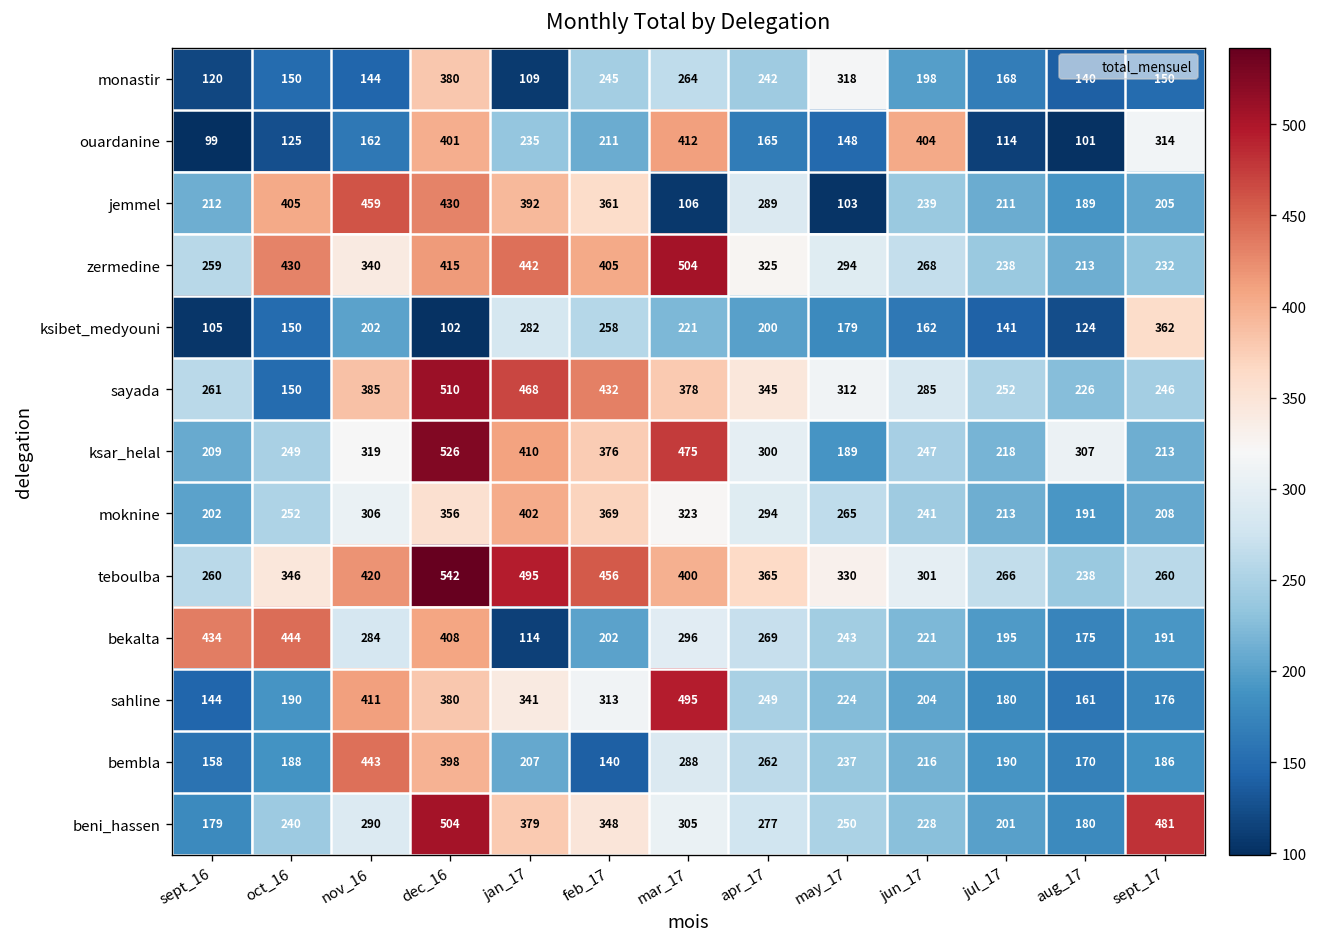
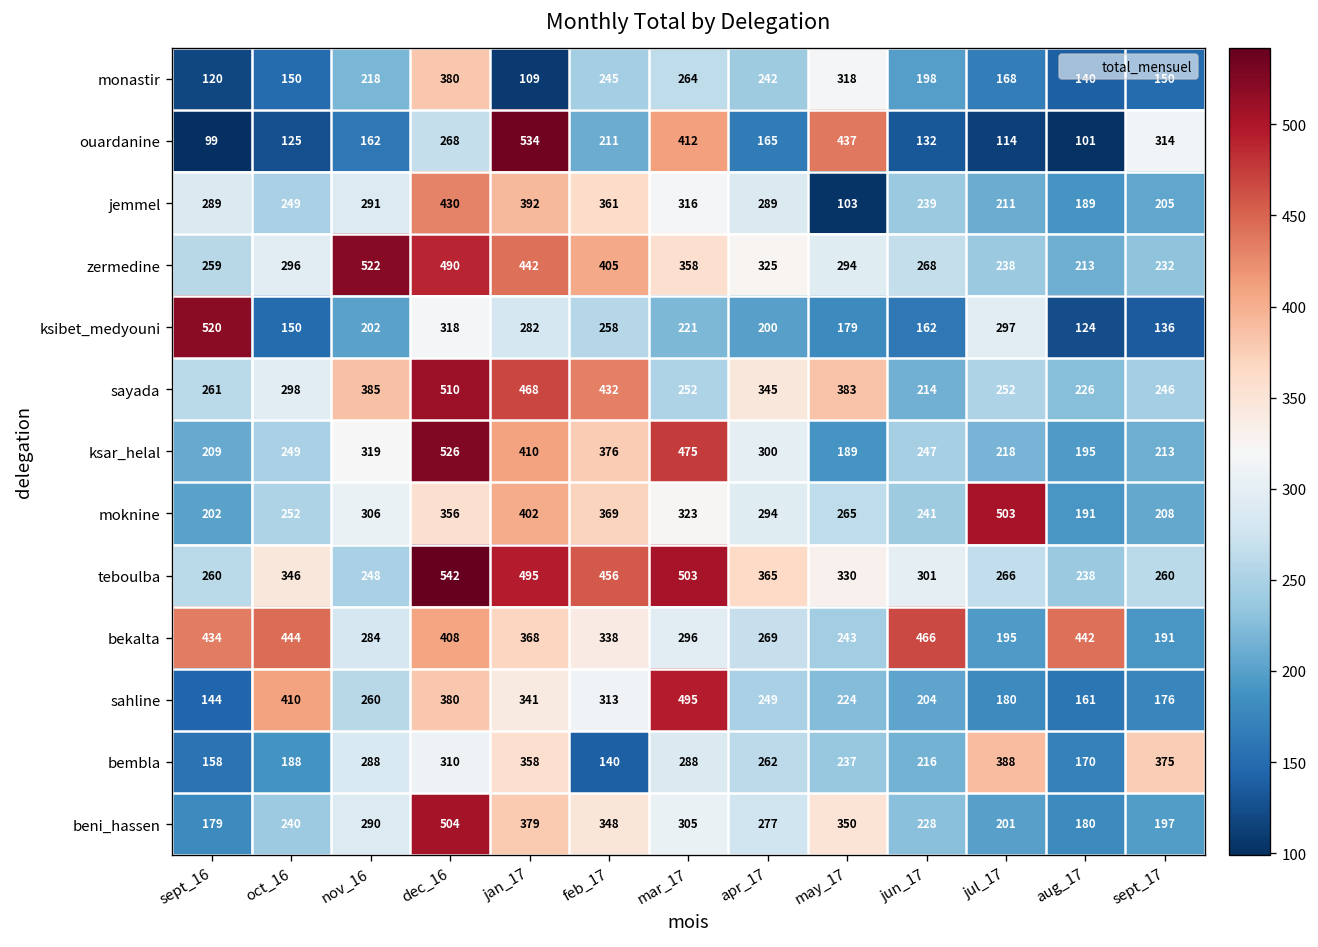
monastir, nov_16: 144 -> 218
ouardanine, dec_16: 401 -> 268
ouardanine, jan_17: 235 -> 534
ouardanine, may_17: 148 -> 437
ouardanine, jun_17: 404 -> 132
jemmel, sept_16: 212 -> 289
jemmel, oct_16: 405 -> 249
jemmel, nov_16: 459 -> 291
jemmel, mar_17: 106 -> 316
zermedine, oct_16: 430 -> 296
zermedine, nov_16: 340 -> 522
zermedine, dec_16: 415 -> 490
zermedine, mar_17: 504 -> 358
ksibet_medyouni, sept_16: 105 -> 520
ksibet_medyouni, dec_16: 102 -> 318
ksibet_medyouni, jul_17: 141 -> 297
ksibet_medyouni, sept_17: 362 -> 136
sayada, oct_16: 150 -> 298
sayada, mar_17: 378 -> 252
sayada, may_17: 312 -> 383
sayada, jun_17: 285 -> 214
ksar_helal, aug_17: 307 -> 195
moknine, jul_17: 213 -> 503
teboulba, nov_16: 420 -> 248
teboulba, mar_17: 400 -> 503
bekalta, jan_17: 114 -> 368
bekalta, feb_17: 202 -> 338
bekalta, jun_17: 221 -> 466
bekalta, aug_17: 175 -> 442
sahline, oct_16: 190 -> 410
sahline, nov_16: 411 -> 260
bembla, nov_16: 443 -> 288
bembla, dec_16: 398 -> 310
bembla, jan_17: 207 -> 358
bembla, jul_17: 190 -> 388
bembla, sept_17: 186 -> 375
beni_hassen, may_17: 250 -> 350
beni_hassen, sept_17: 481 -> 197
